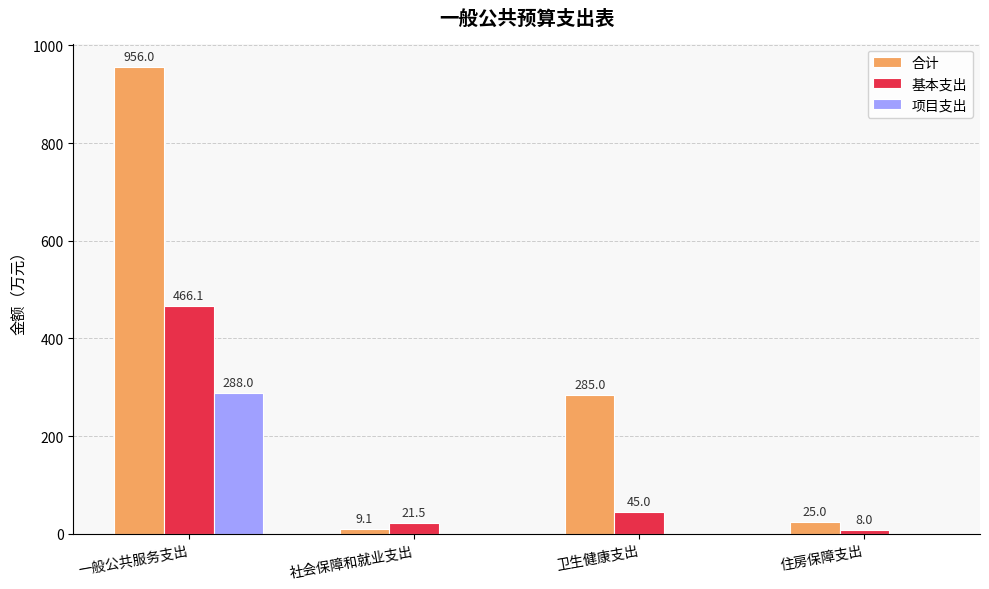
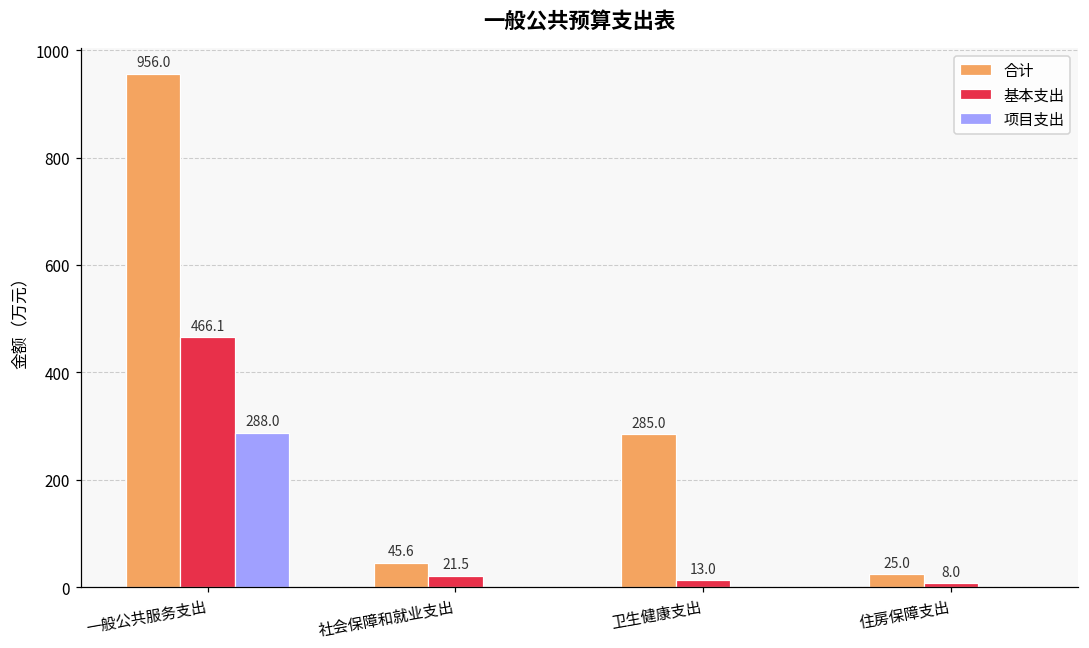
合计, 社会保障和就业支出: 9.1 -> 45.6
基本支出, 卫生健康支出: 45.0 -> 13.0
